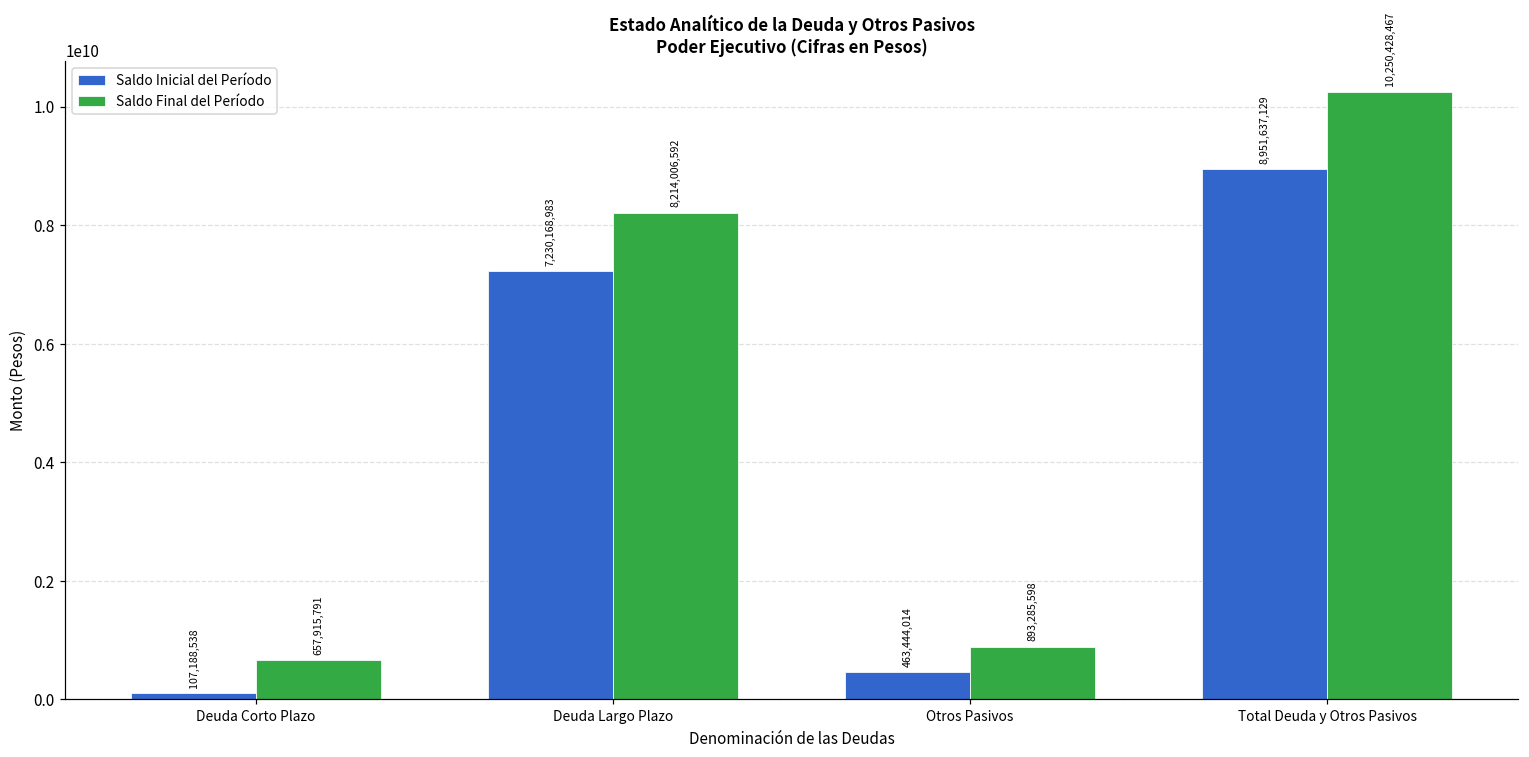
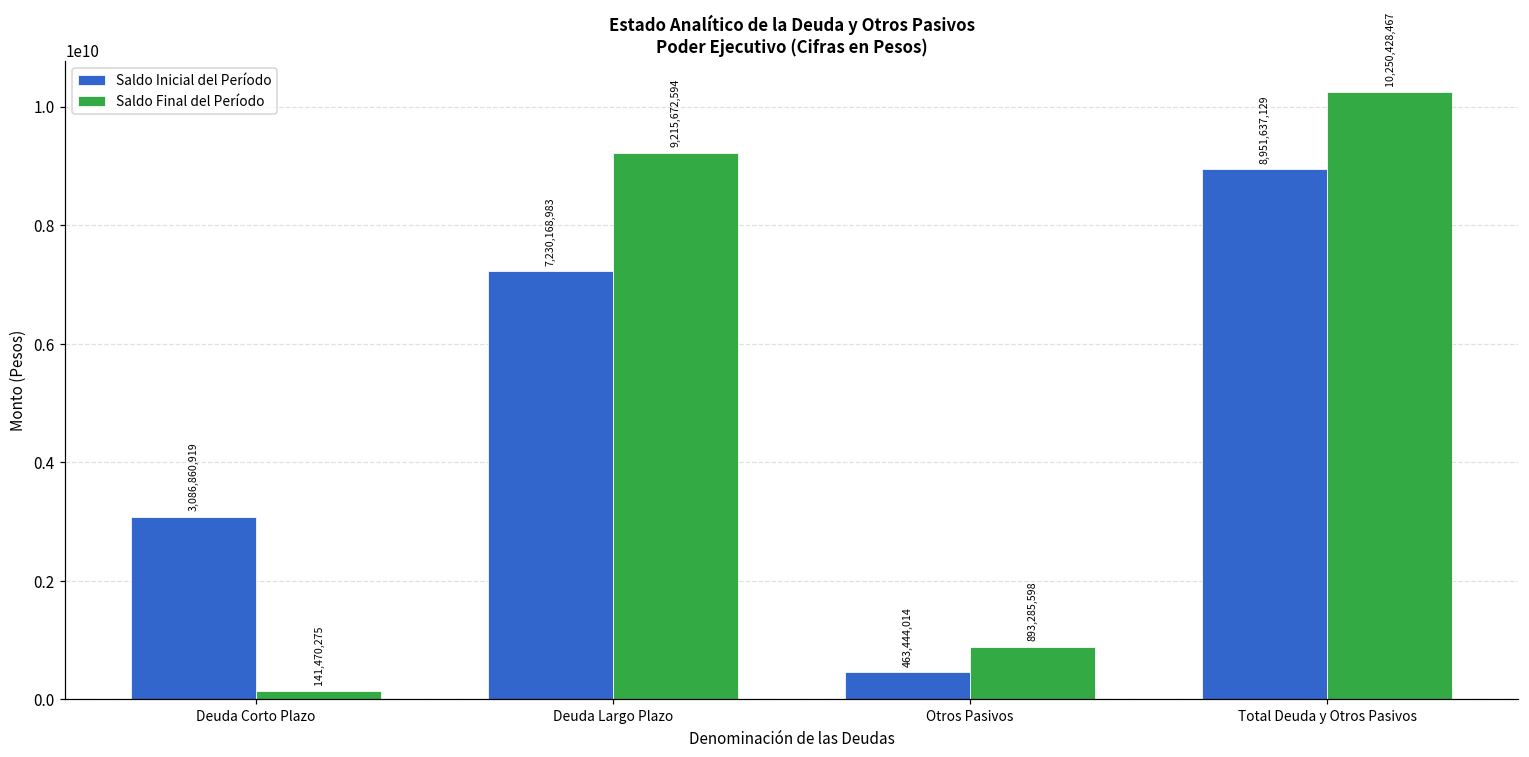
Saldo Inicial del Período, Deuda Corto Plazo: 107,188,538 -> 3,086,860,919
Saldo Final del Período, Deuda Corto Plazo: 657,915,791 -> 141,470,275
Saldo Final del Período, Deuda Largo Plazo: 8,214,006,592 -> 9,215,672,594
